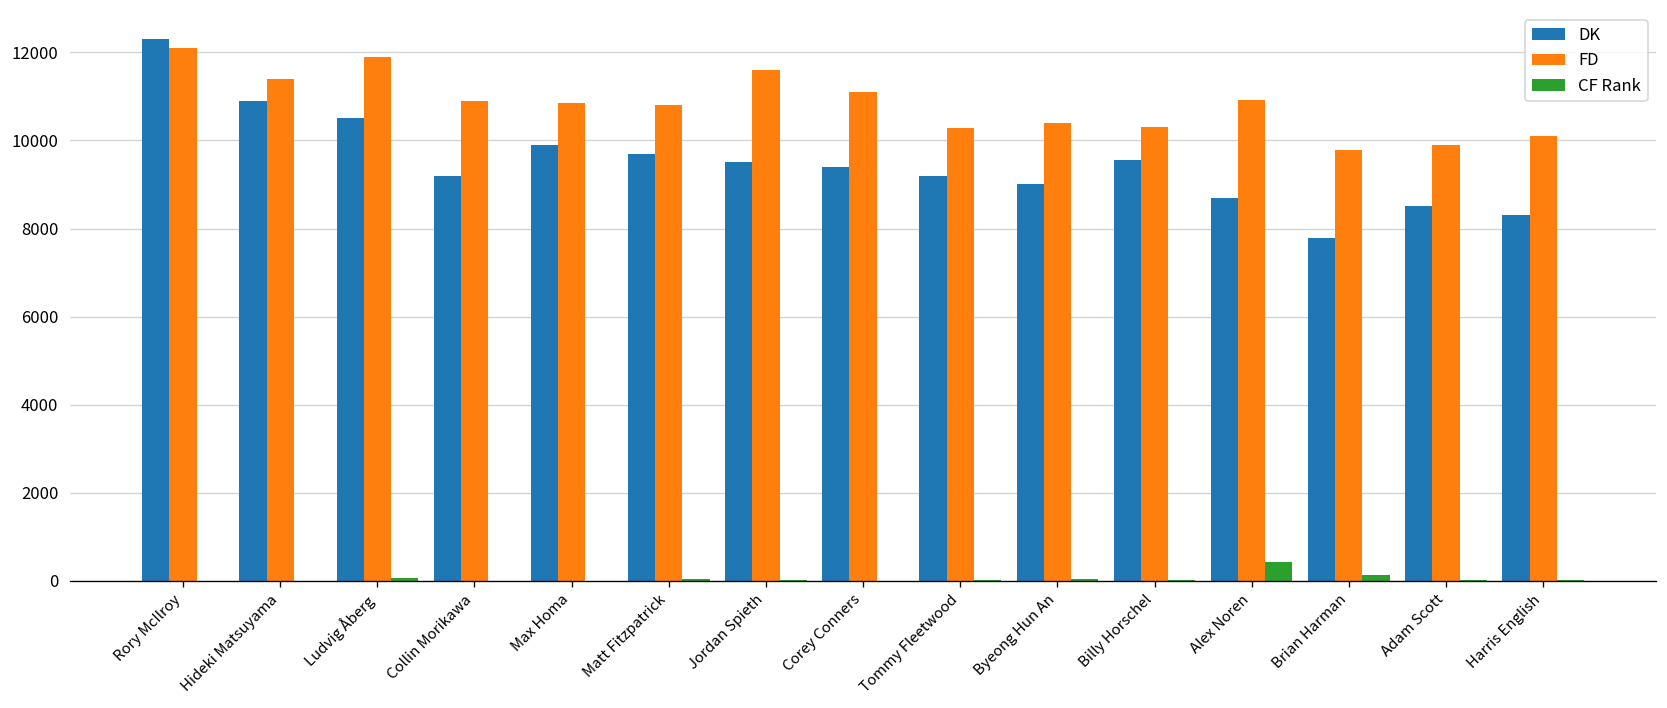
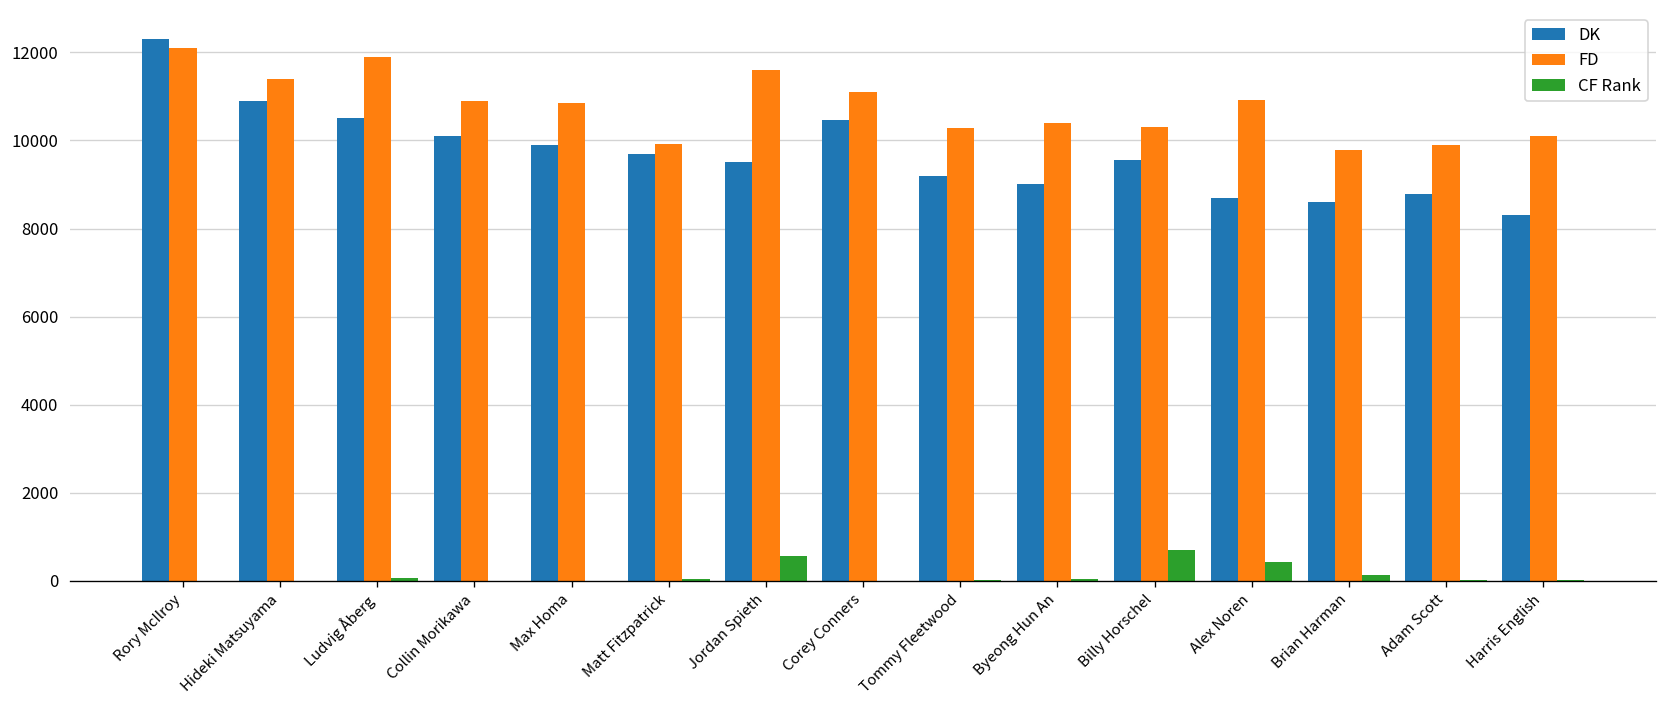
DK, Collin Morikawa: 9200 -> 10100
FD, Matt Fitzpatrick: 10800 -> 9900
CF Rank, Jordan Spieth: 0 -> 600
DK, Corey Conners: 9400 -> 10500
CF Rank, Billy Horschel: 0 -> 700
DK, Brian Harman: 7800 -> 8600
DK, Adam Scott: 8500 -> 8800
